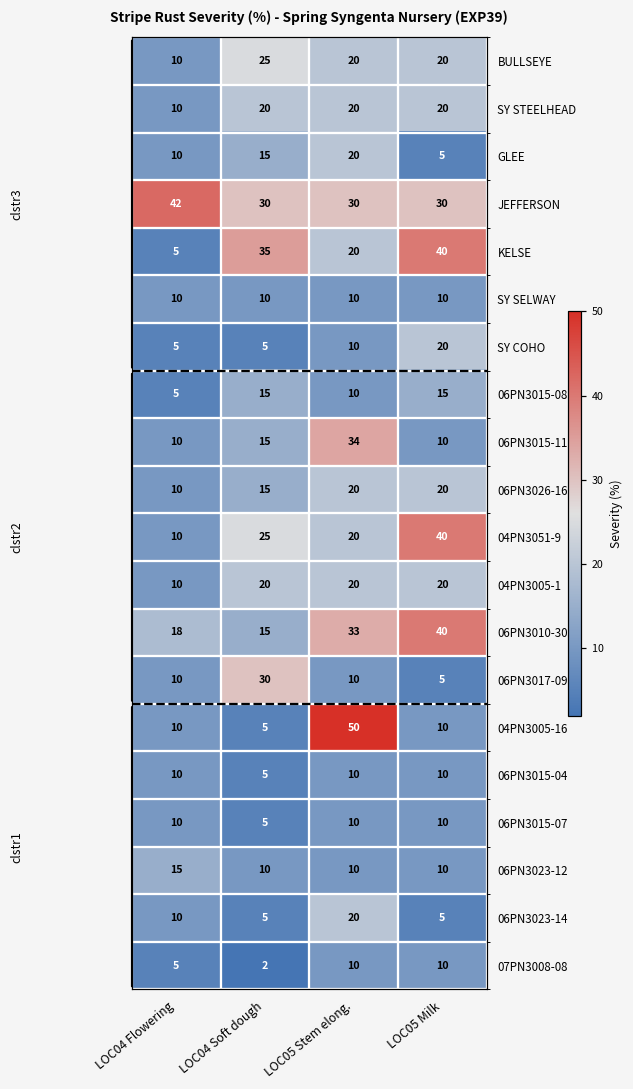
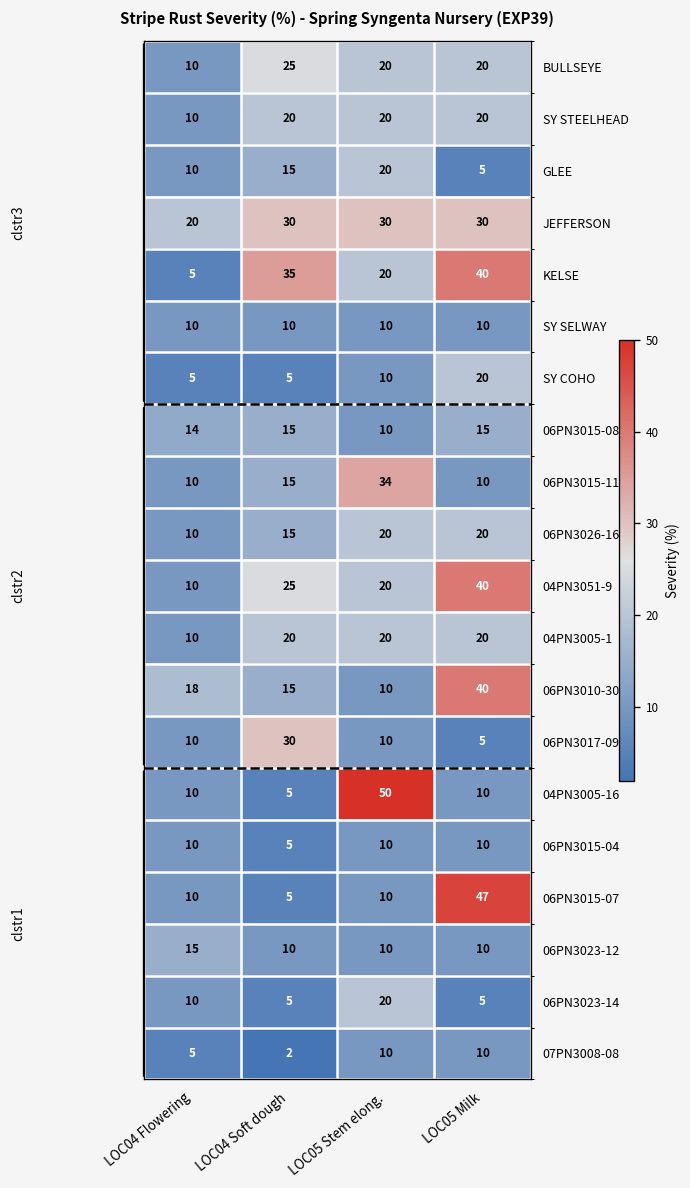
JEFFERSON, LOC04 Flowering: 42 -> 20
06PN3015-08, LOC04 Flowering: 5 -> 14
06PN3010-30, LOC05 Stem elong.: 33 -> 10
06PN3015-07, LOC05 Milk: 10 -> 47
